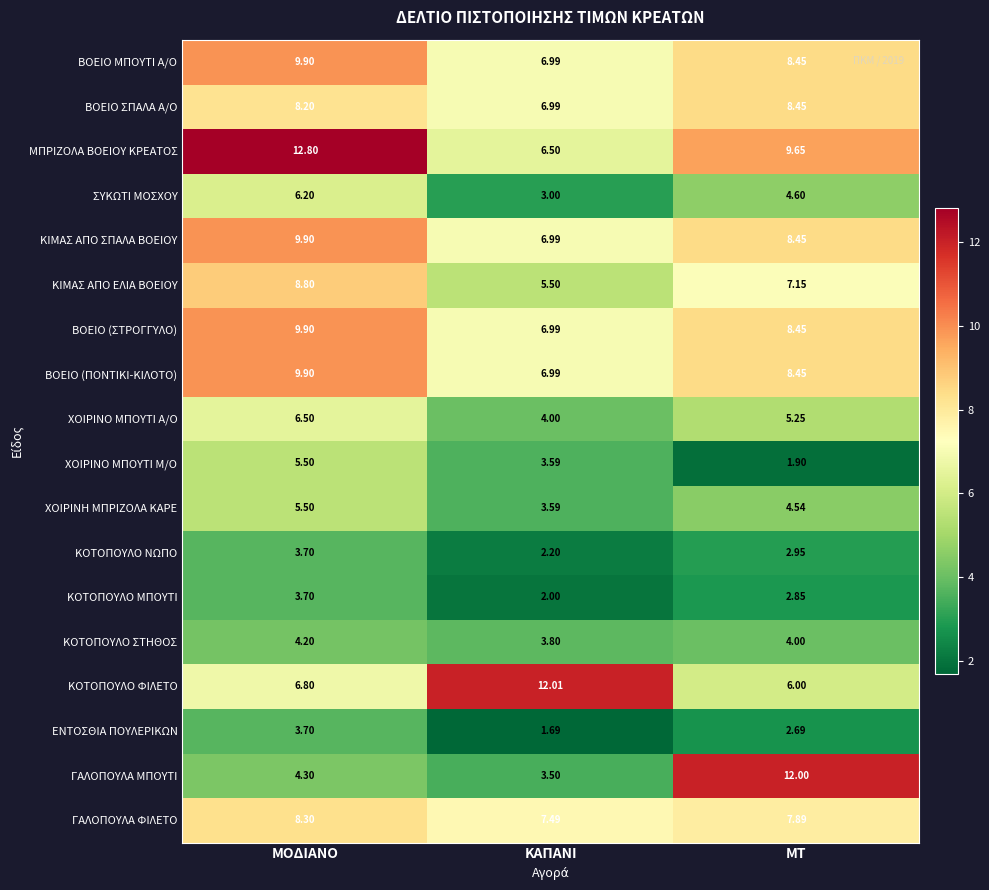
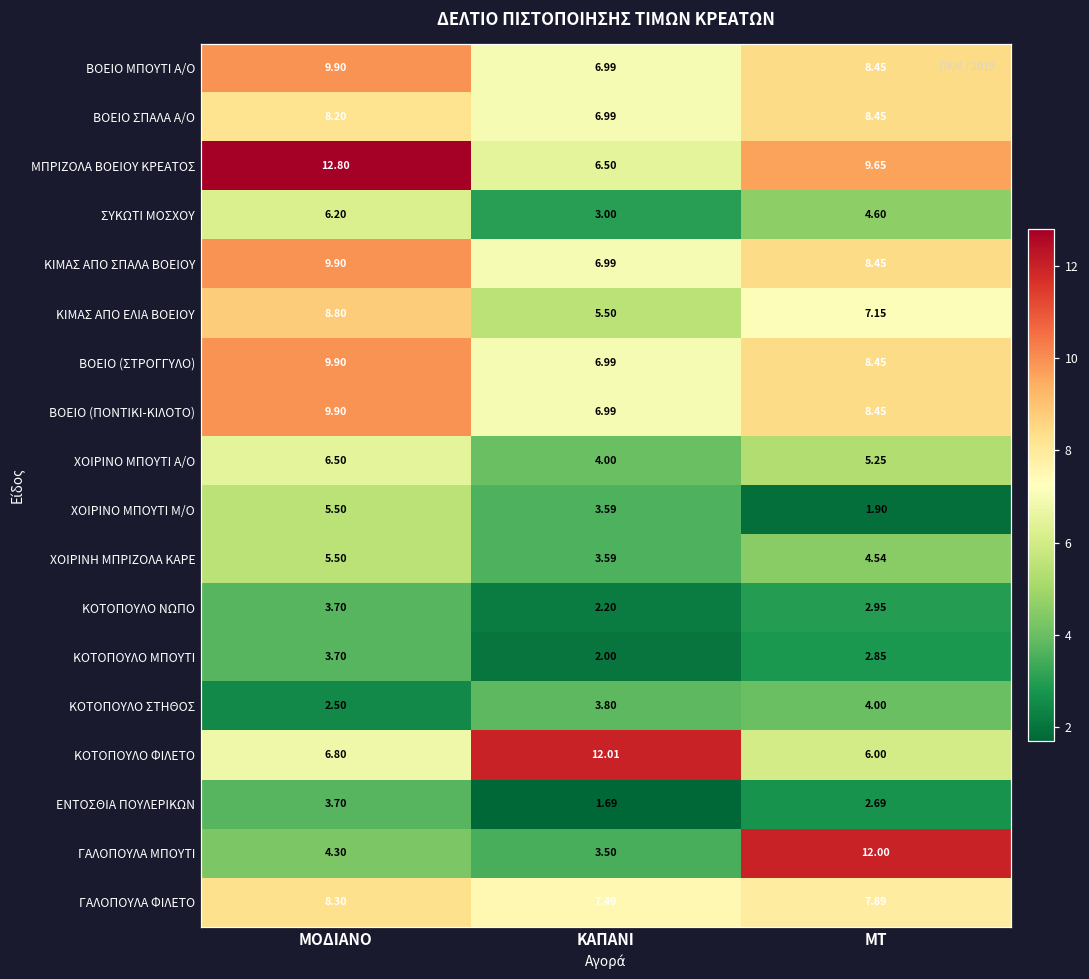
ΚΟΤΟΠΟΥΛΟ ΣΤΗΘΟΣ, ΜΟΔΙΑΝΟ: 4.20 -> 2.50
